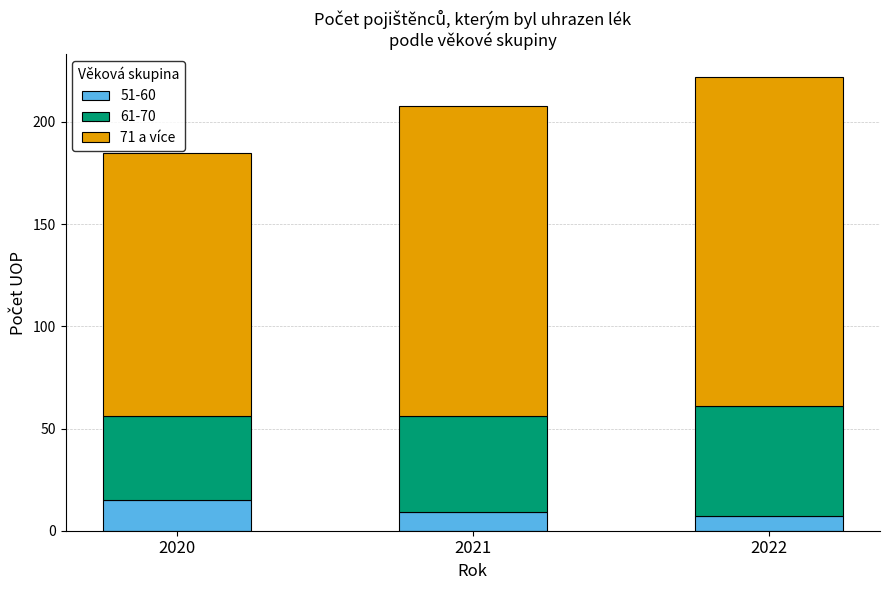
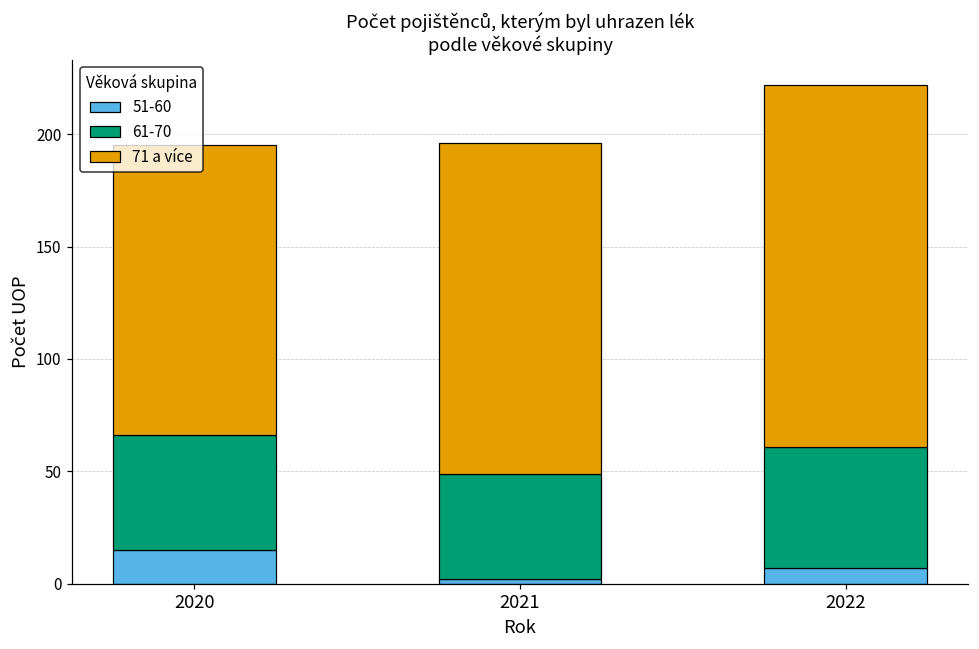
61-70, 2020: 41 -> 51
51-60, 2021: 9 -> 2
71 a více, 2021: 152 -> 147
